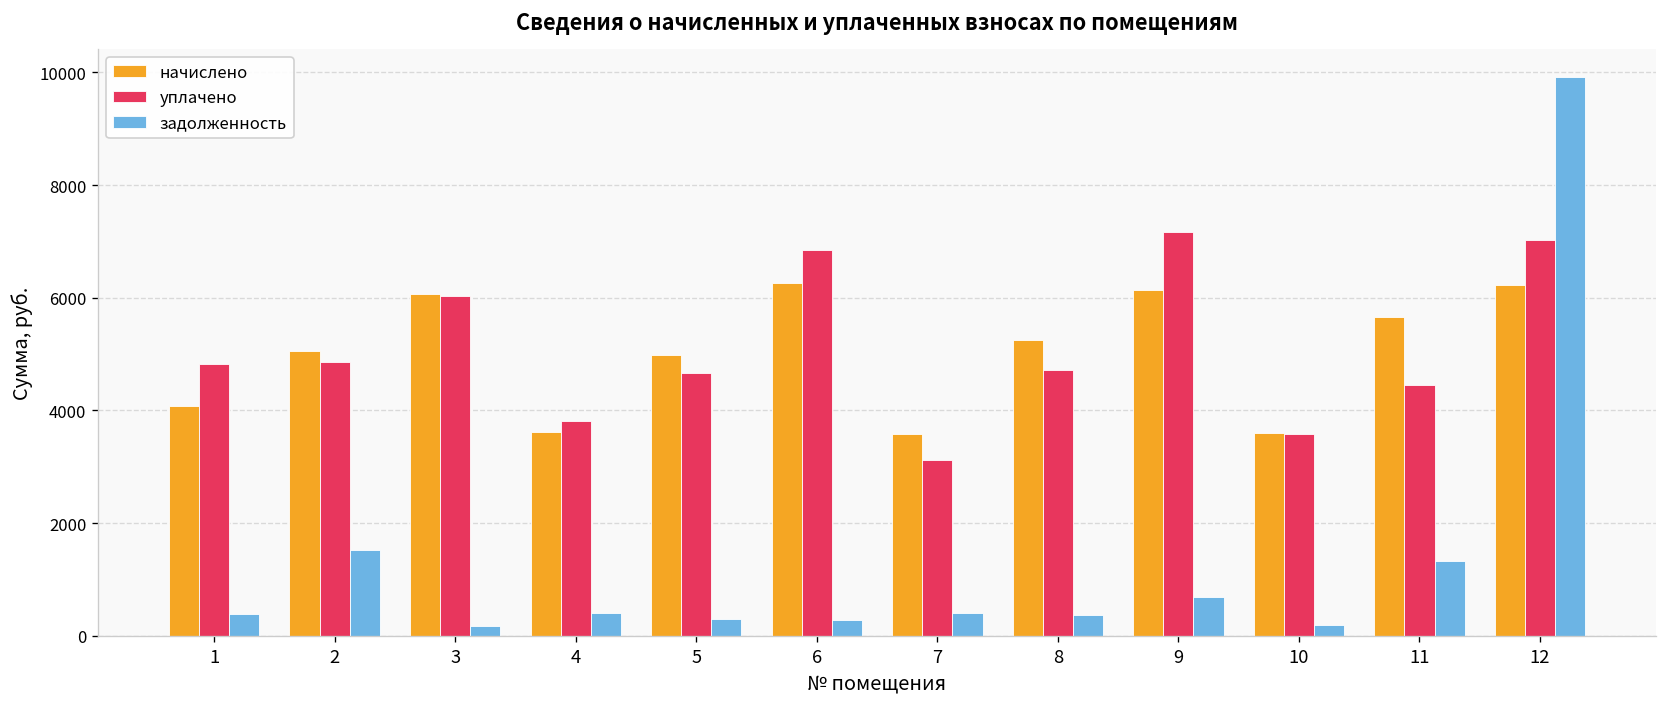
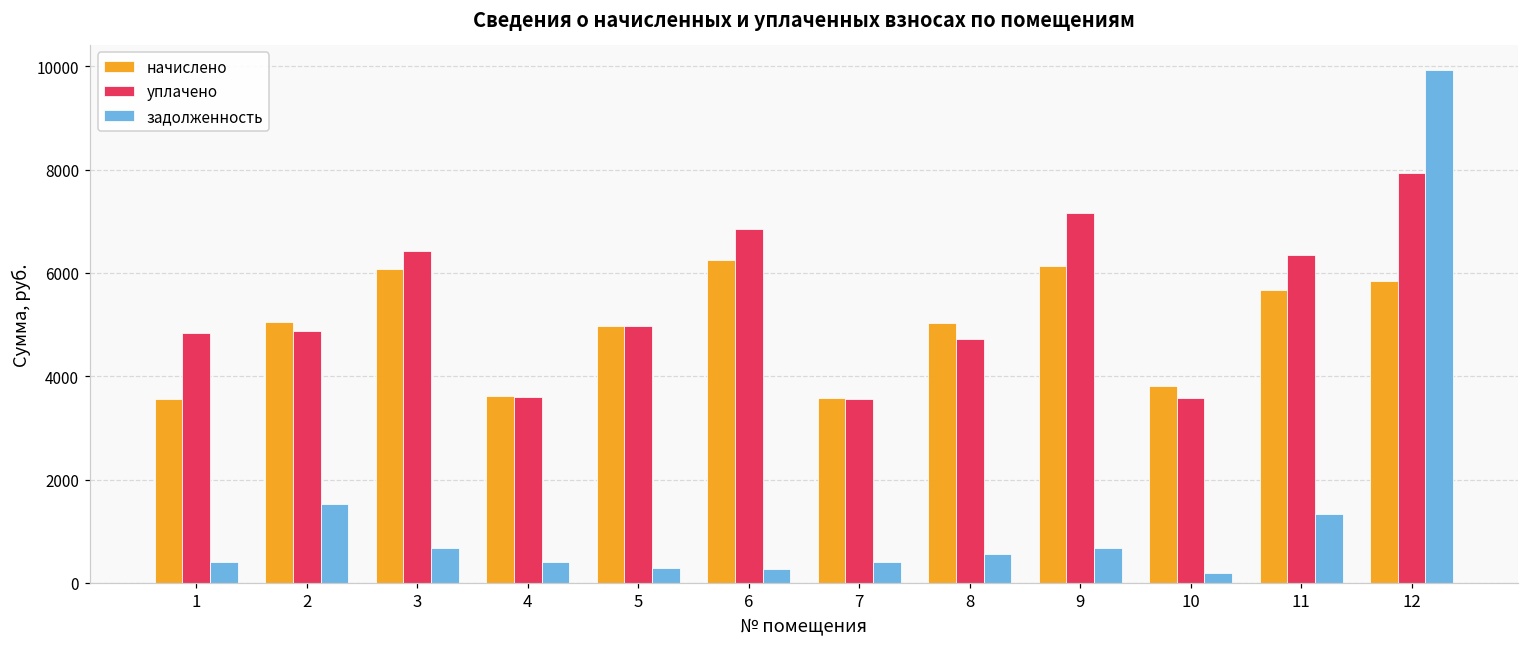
начислено, 1: 4100 -> 3600
уплачено, 3: 6000 -> 6400
задолженность, 3: 200 -> 700
уплачено, 4: 3800 -> 3600
уплачено, 5: 4700 -> 5000
уплачено, 7: 3100 -> 3600
начислено, 8: 5200 -> 5000
задолженность, 8: 400 -> 600
начислено, 10: 3600 -> 3800
уплачено, 11: 4500 -> 6300
начислено, 12: 6200 -> 5800
уплачено, 12: 7000 -> 7900
